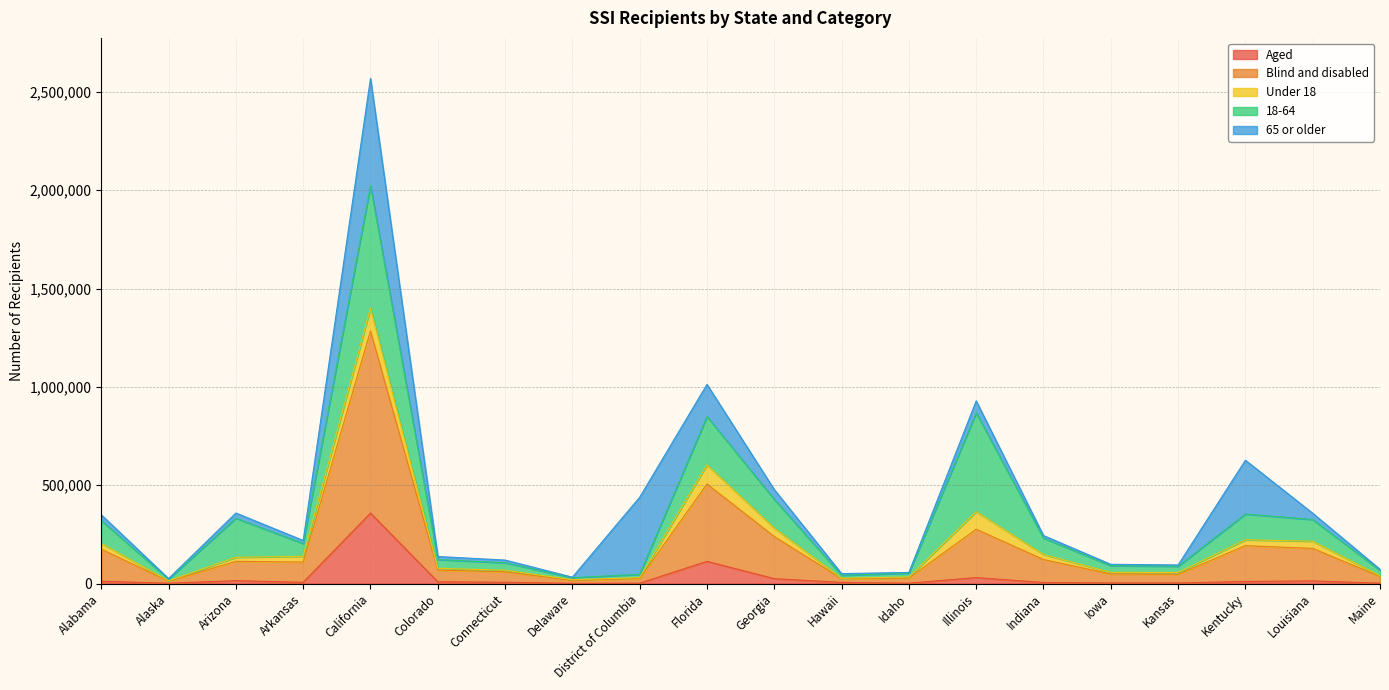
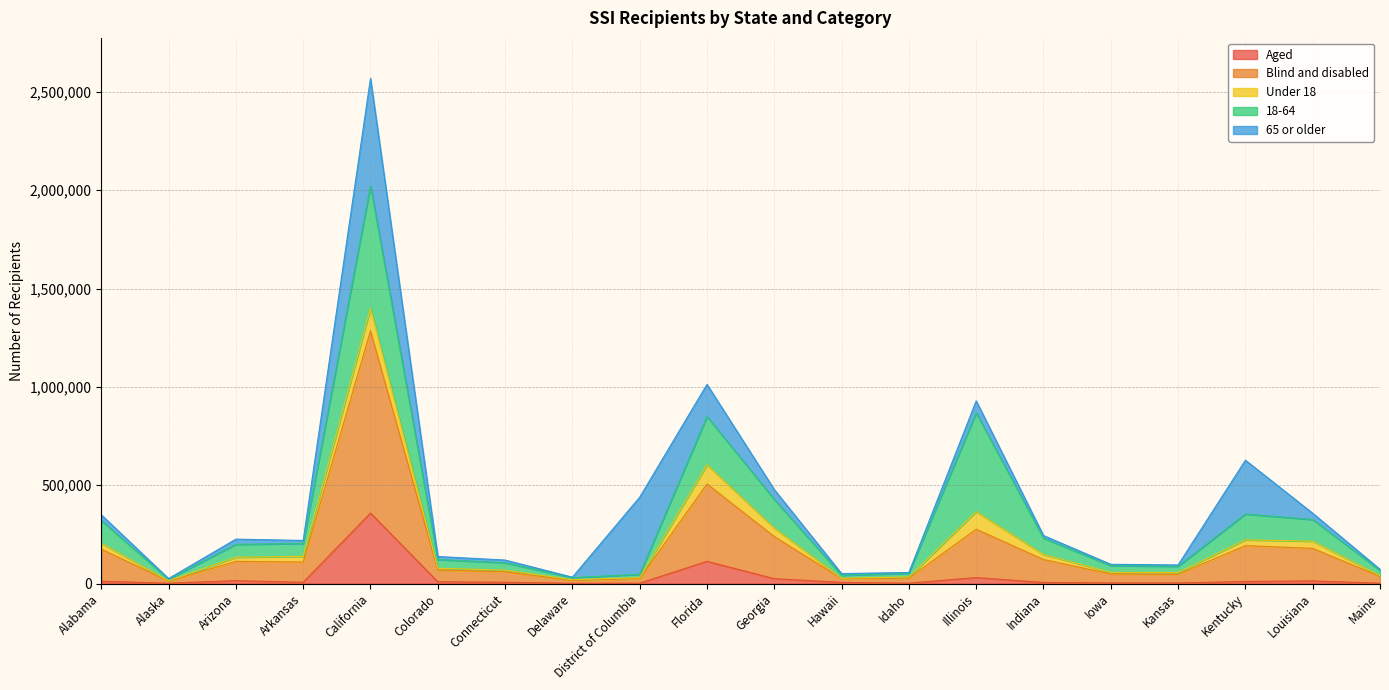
18-64, Arizona: 200,000 -> 70,000
